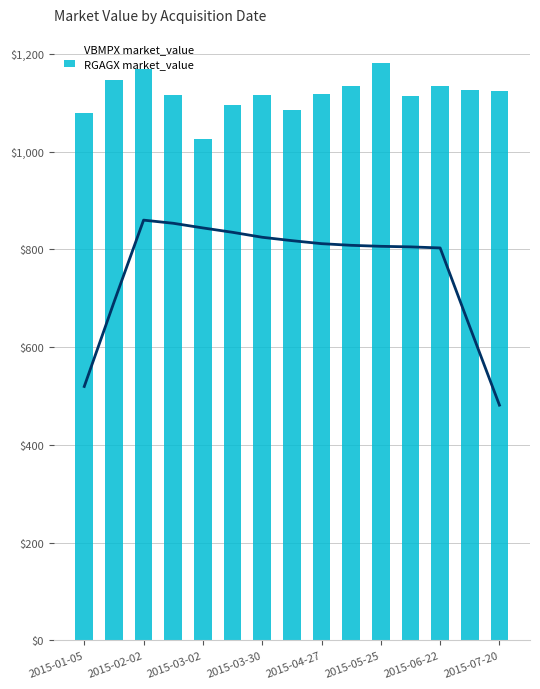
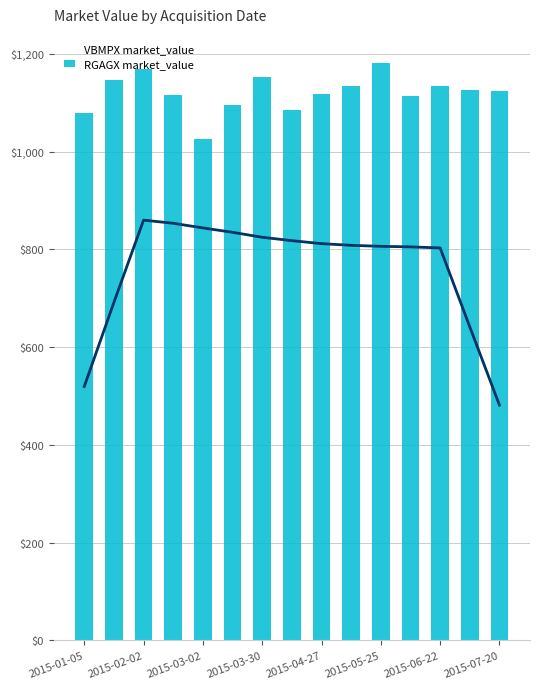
RGAGX market_value, 2015-03-30: $1,120 -> $1,150
